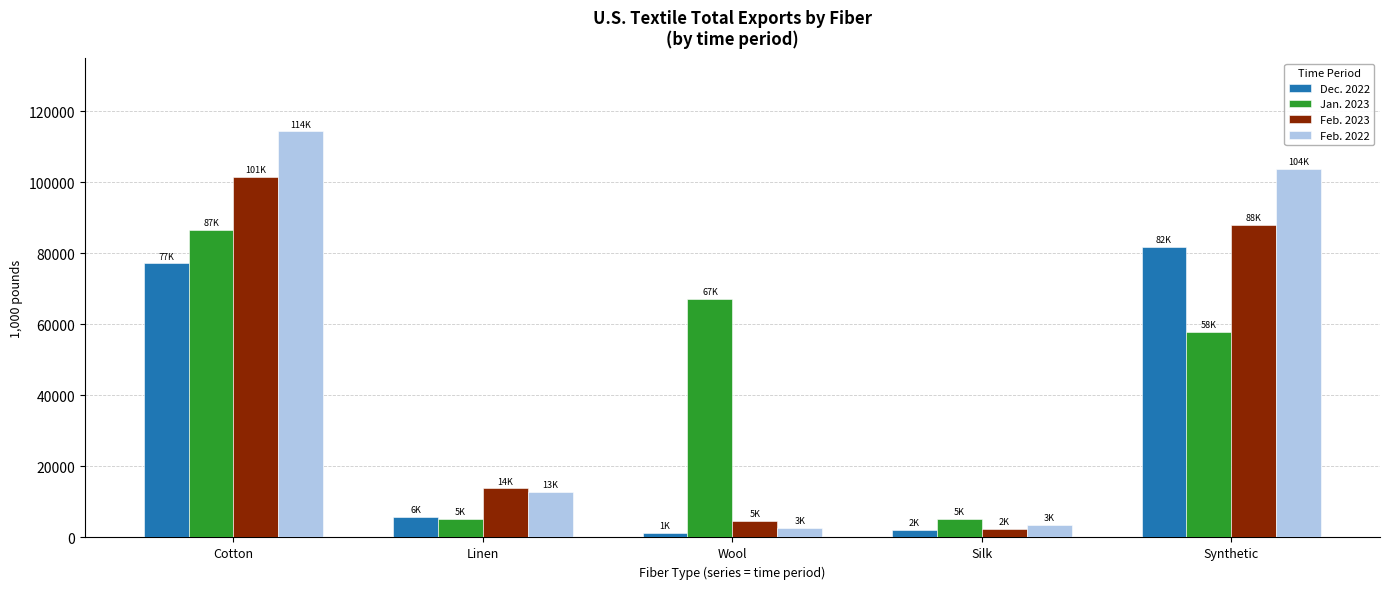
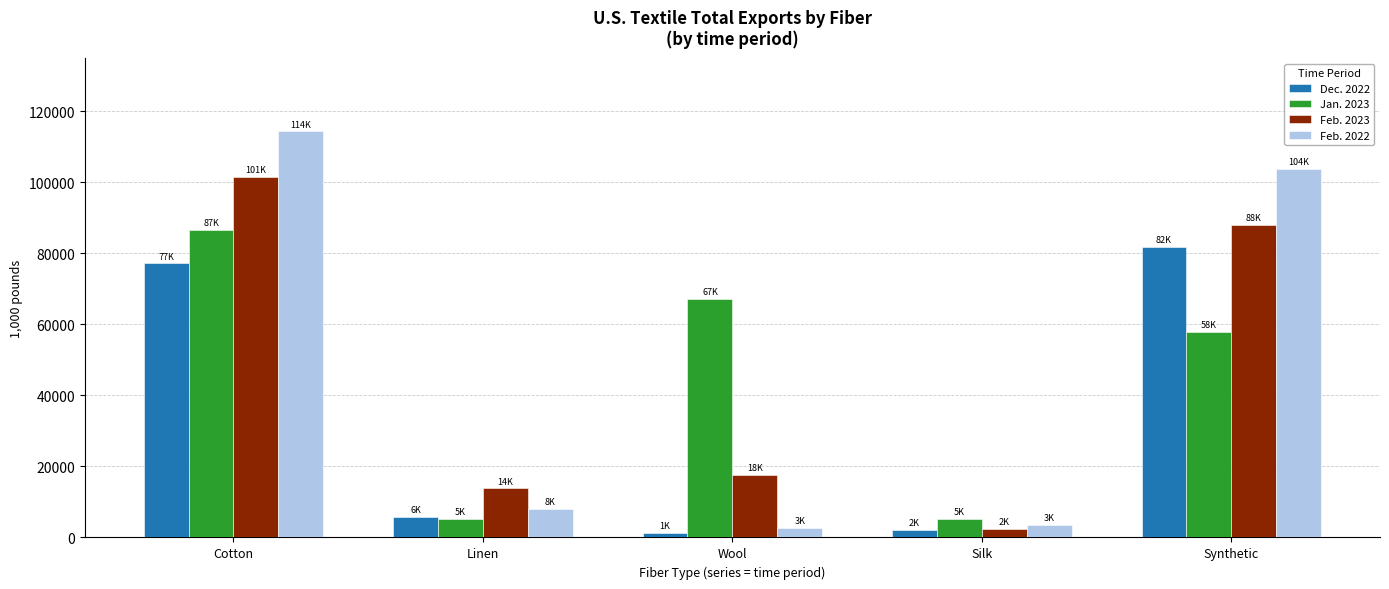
Feb. 2022, Linen: 13K -> 8K
Feb. 2023, Wool: 5K -> 18K
